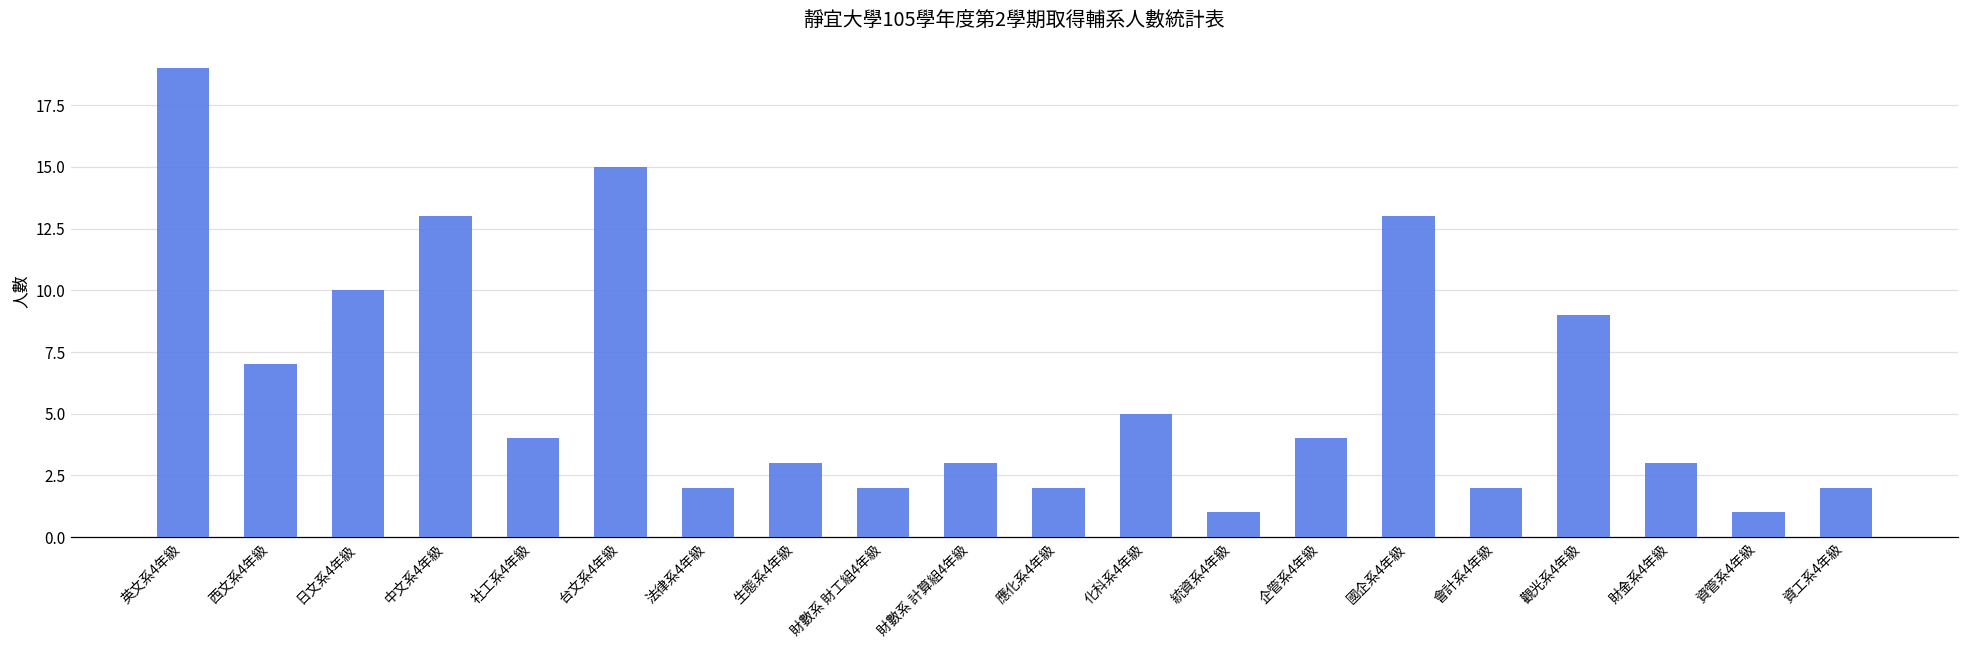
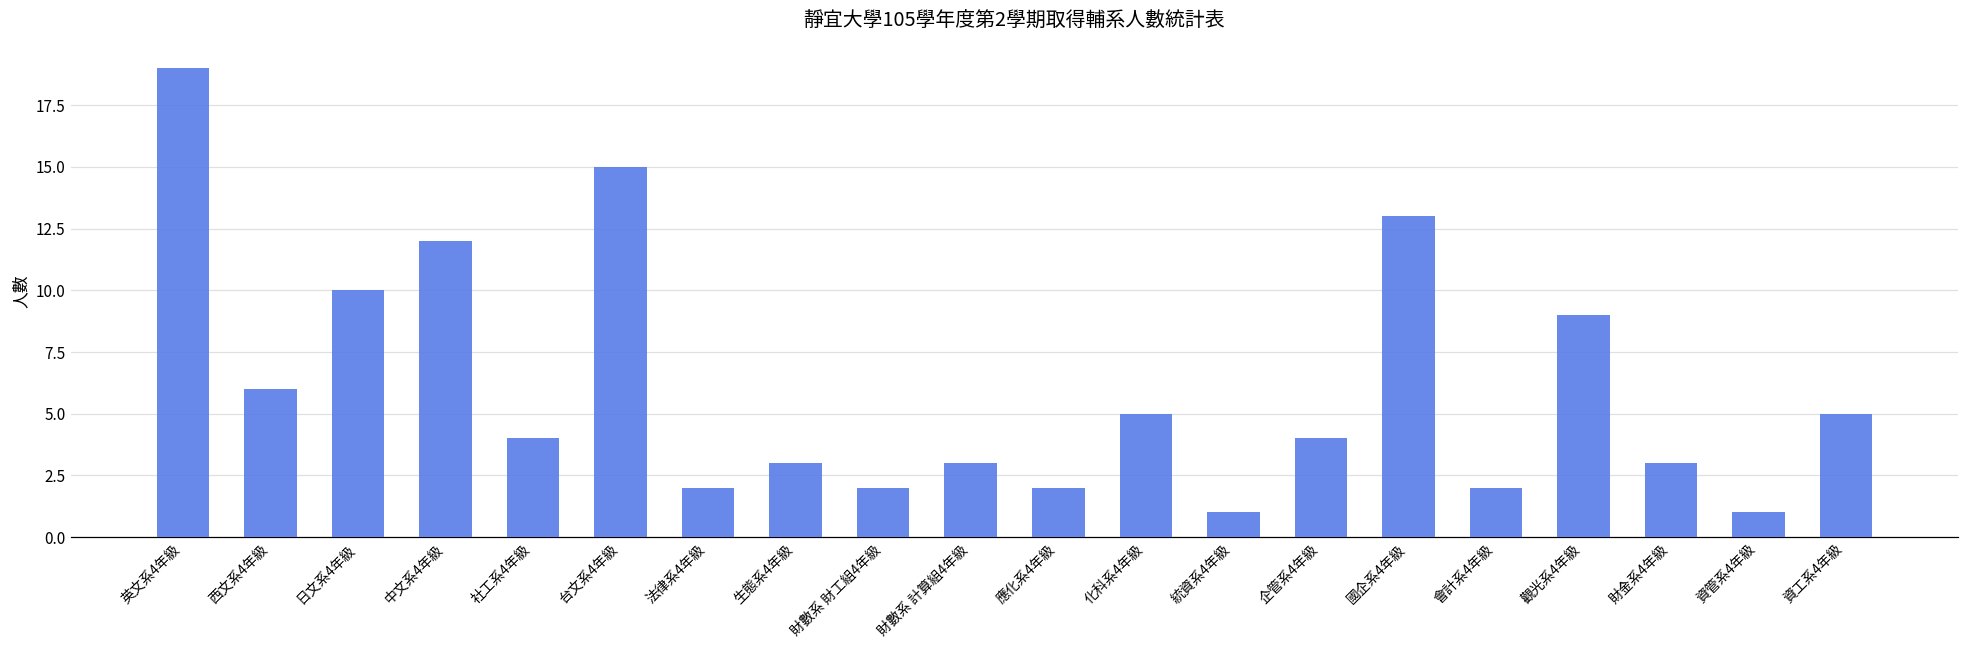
西文系4年級: 7 -> 6
中文系4年級: 13 -> 12
資工系4年級: 2 -> 5
